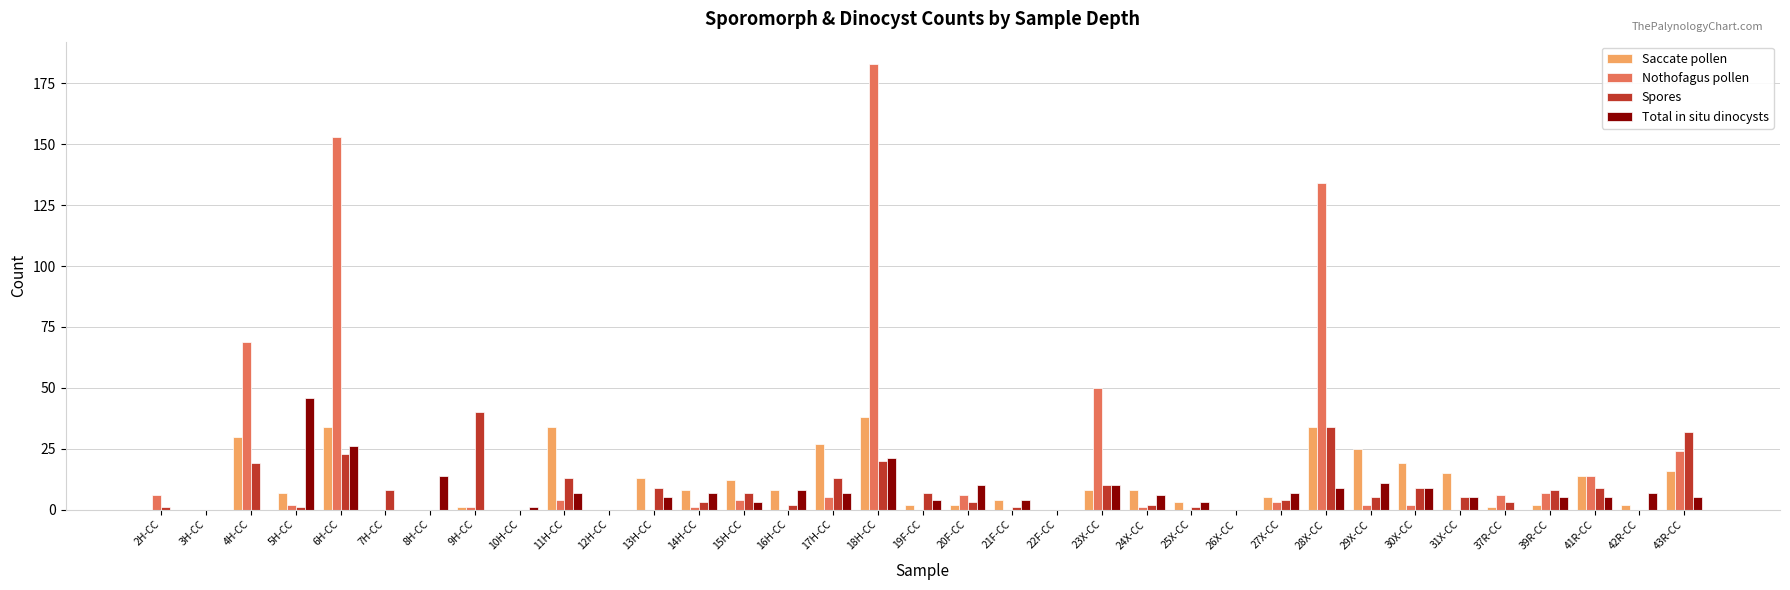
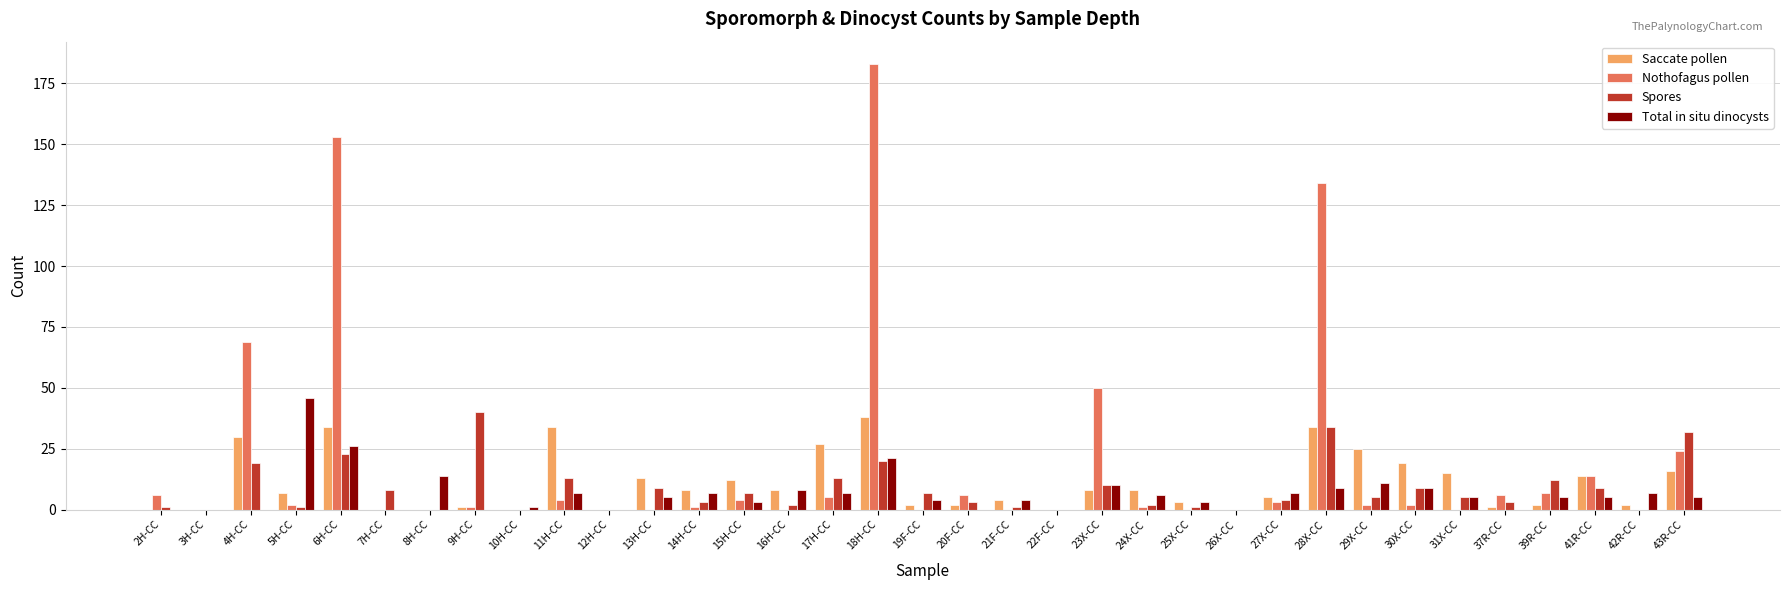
Total in situ dinocysts, 20F-CC: 10 -> 0
Spores, 39R-CC: 8 -> 12
